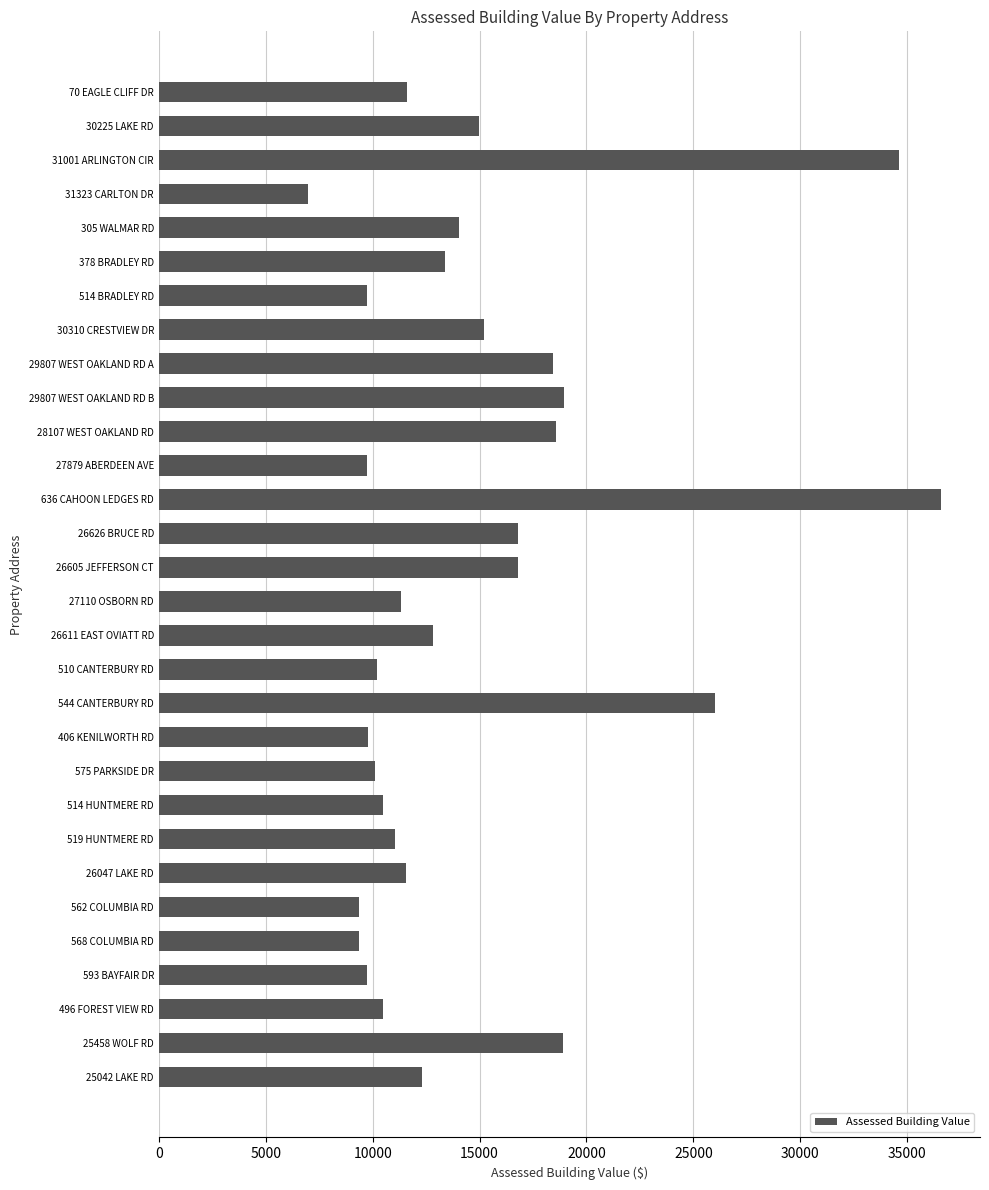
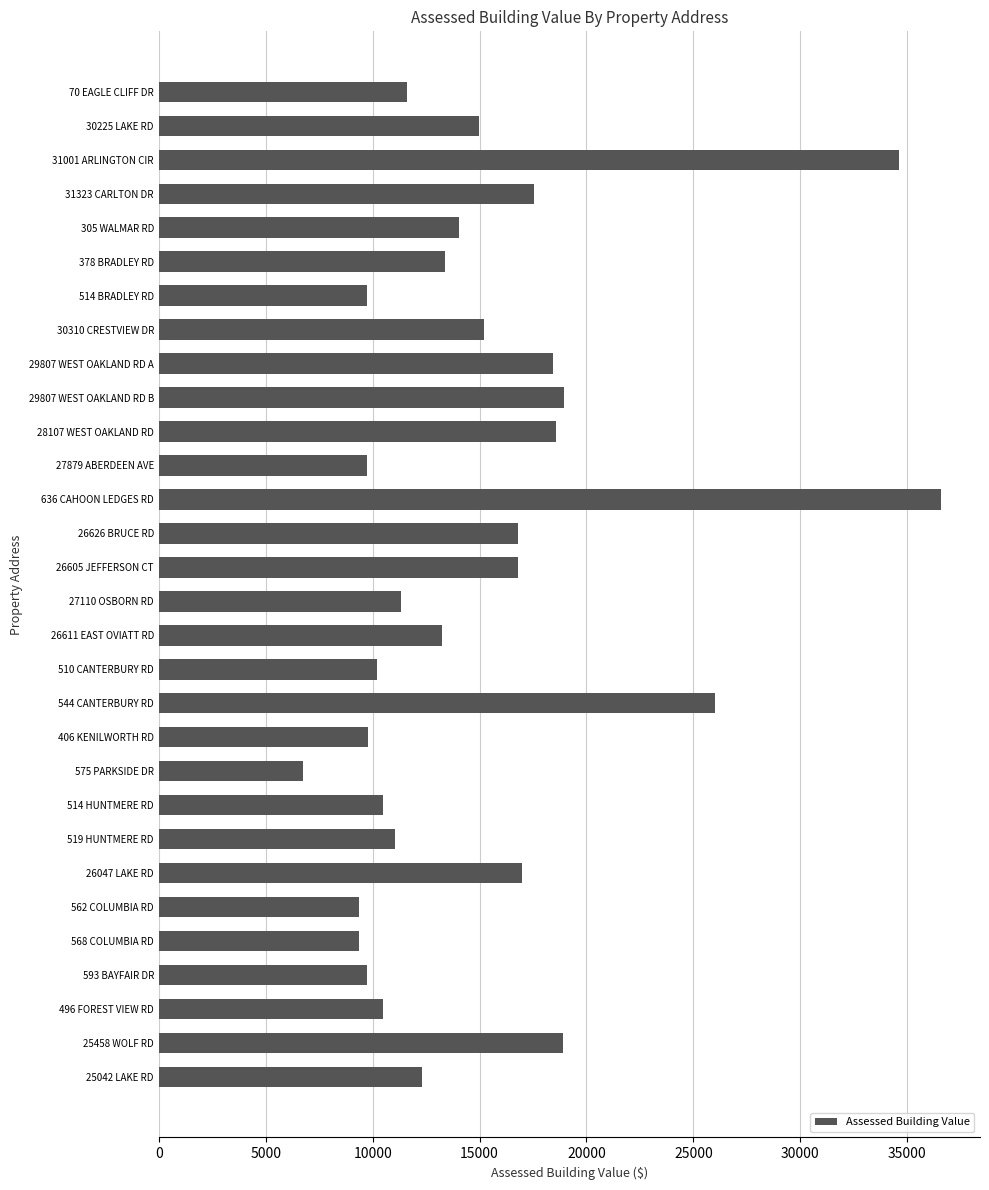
31323 CARLTON DR: 7000 -> 17500
26611 EAST OVIATT RD: 12800 -> 13200
575 PARKSIDE DR: 10100 -> 6700
26047 LAKE RD: 11600 -> 17000
